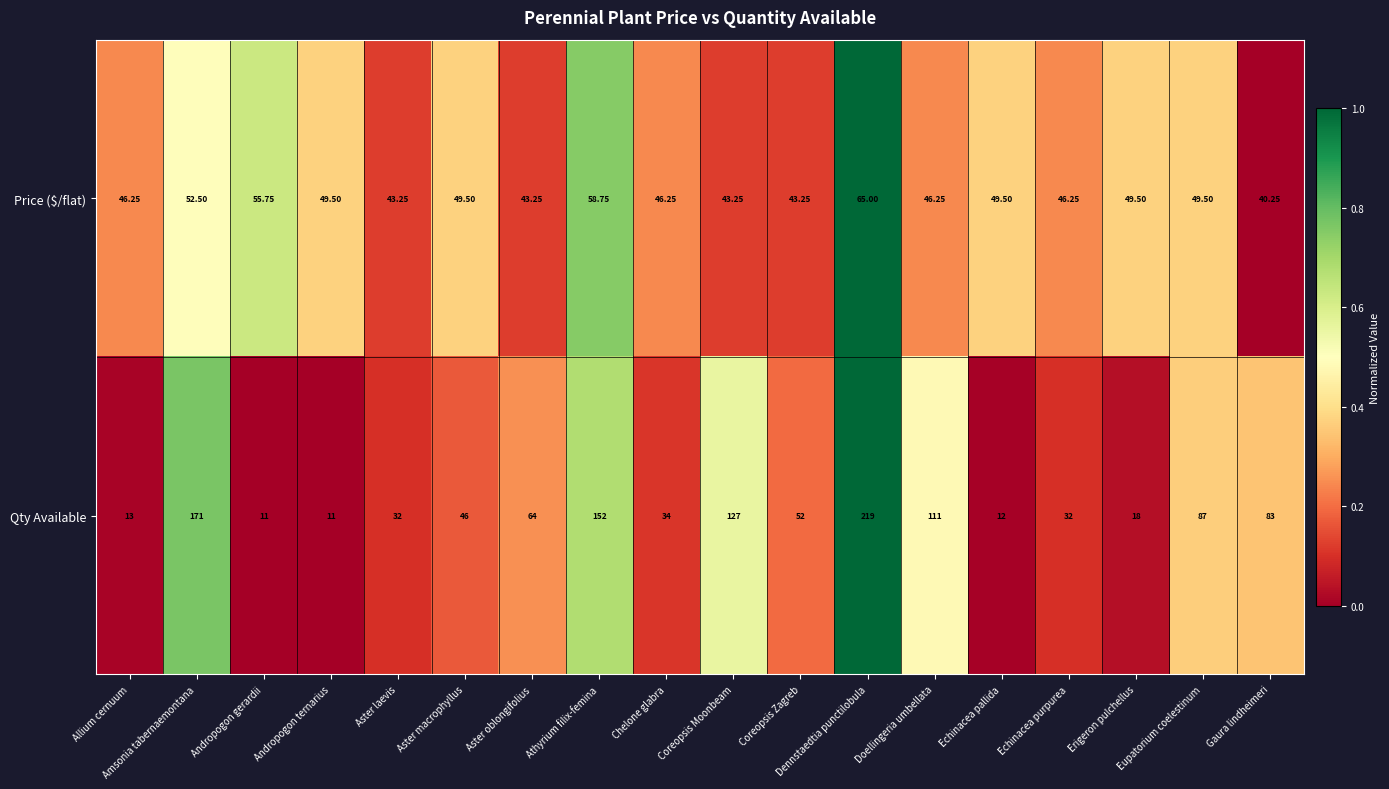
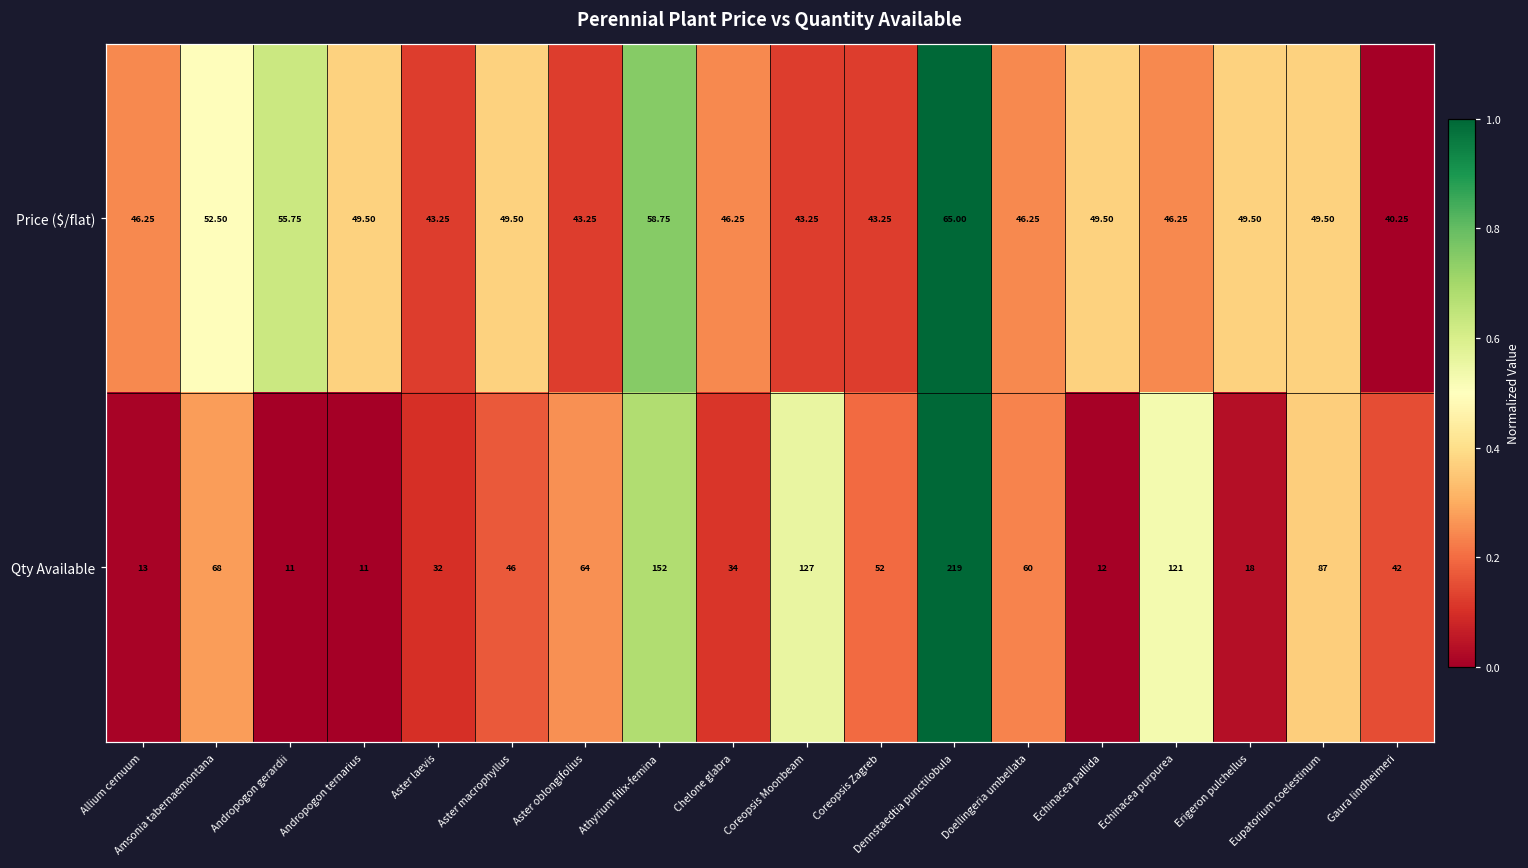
Qty Available, Amsonia tabernaemontana: 171 -> 68
Qty Available, Doellingeria umbellata: 111 -> 60
Qty Available, Echinacea purpurea: 32 -> 121
Qty Available, Gaura lindheimeri: 83 -> 42
